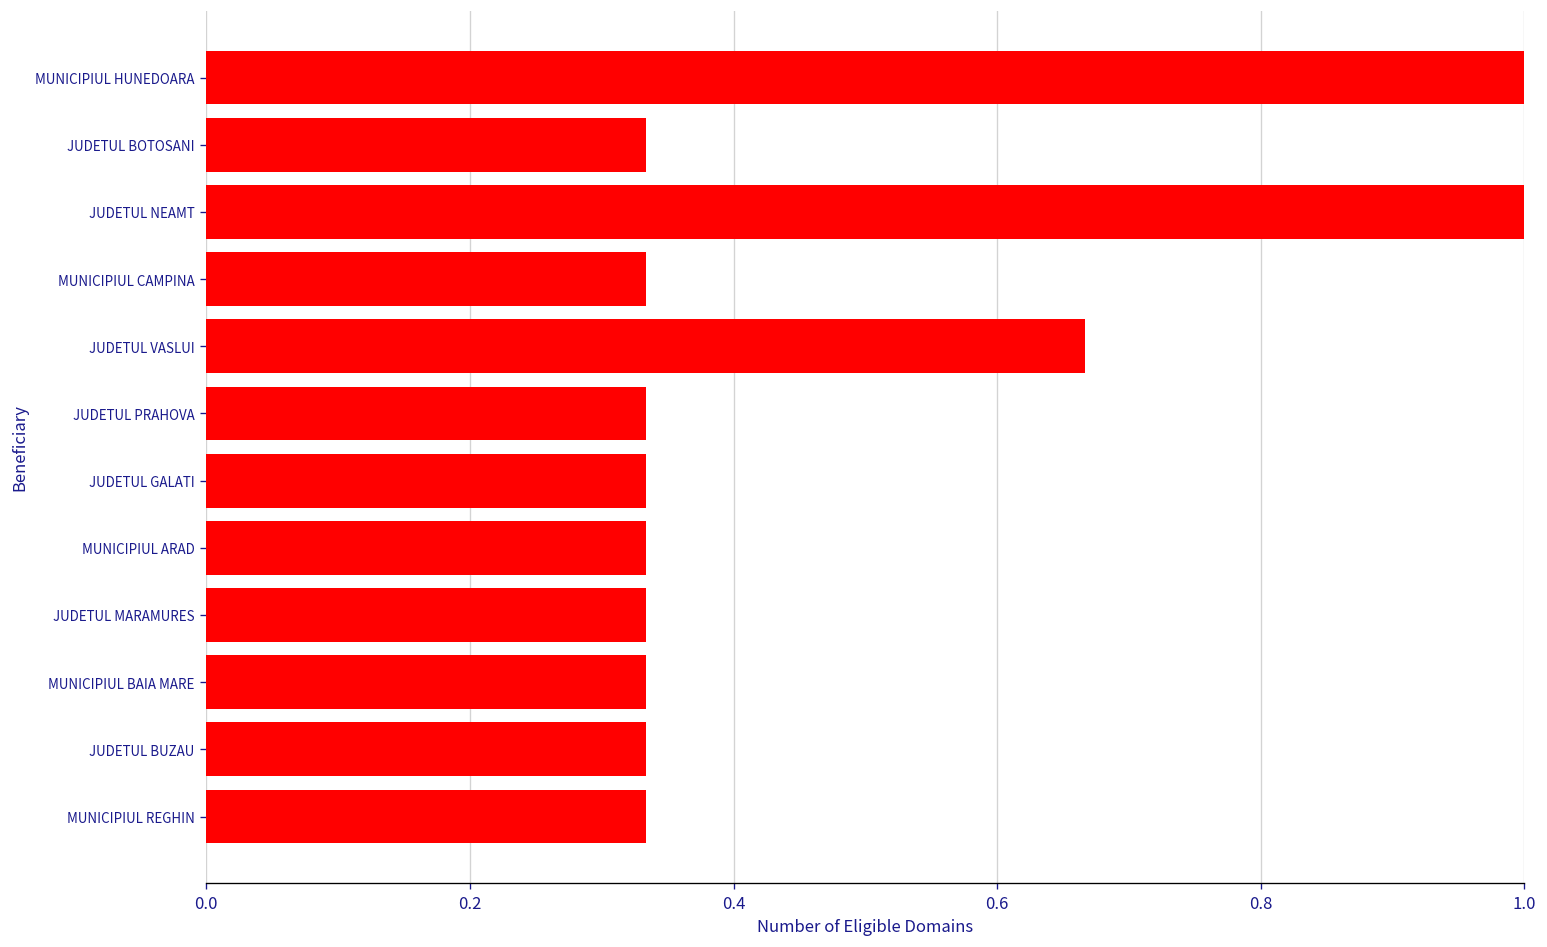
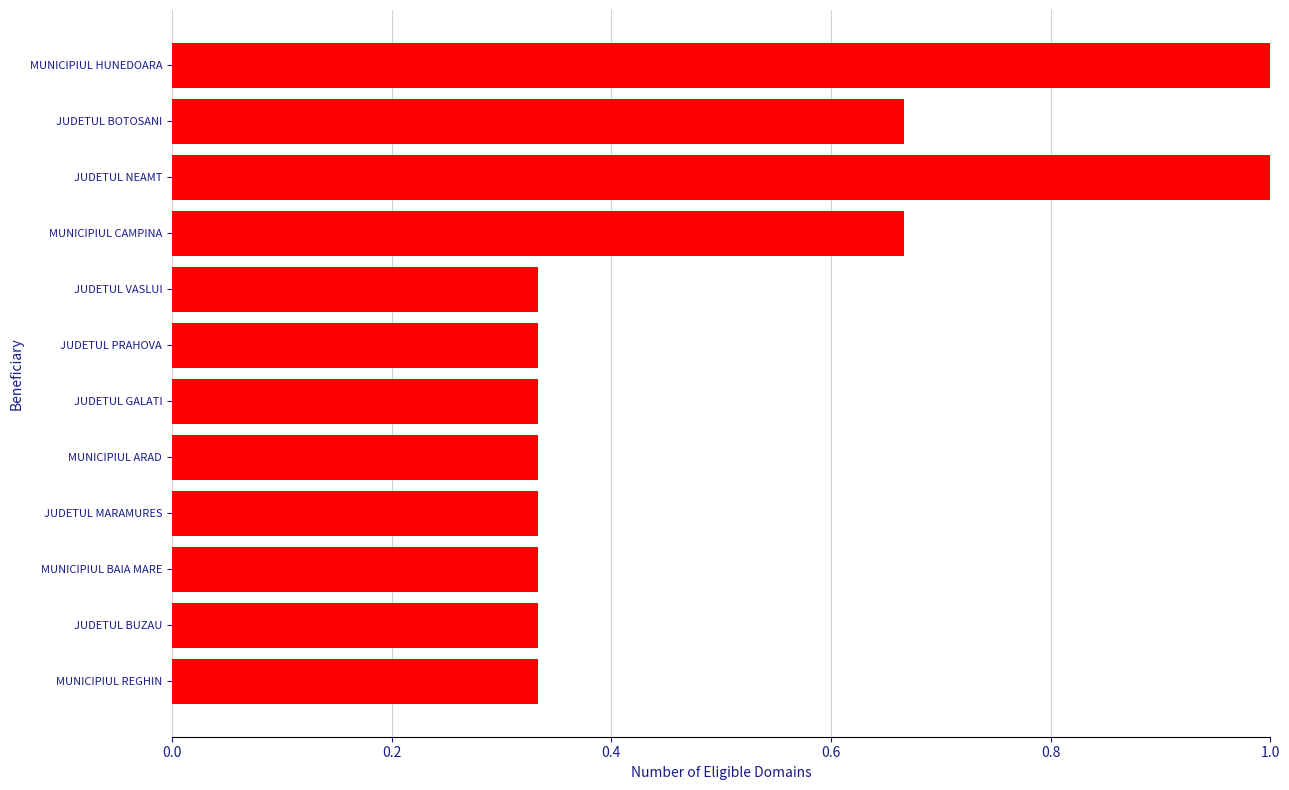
JUDETUL BOTOSANI: 0.333 -> 0.667
MUNICIPIUL CAMPINA: 0.333 -> 0.667
JUDETUL VASLUI: 0.667 -> 0.333
